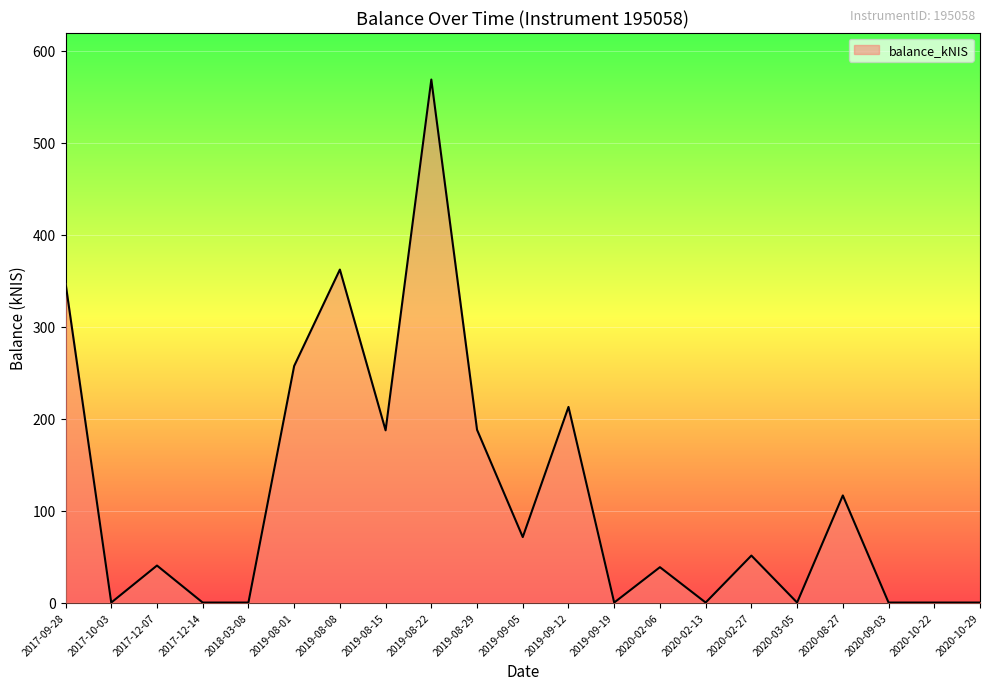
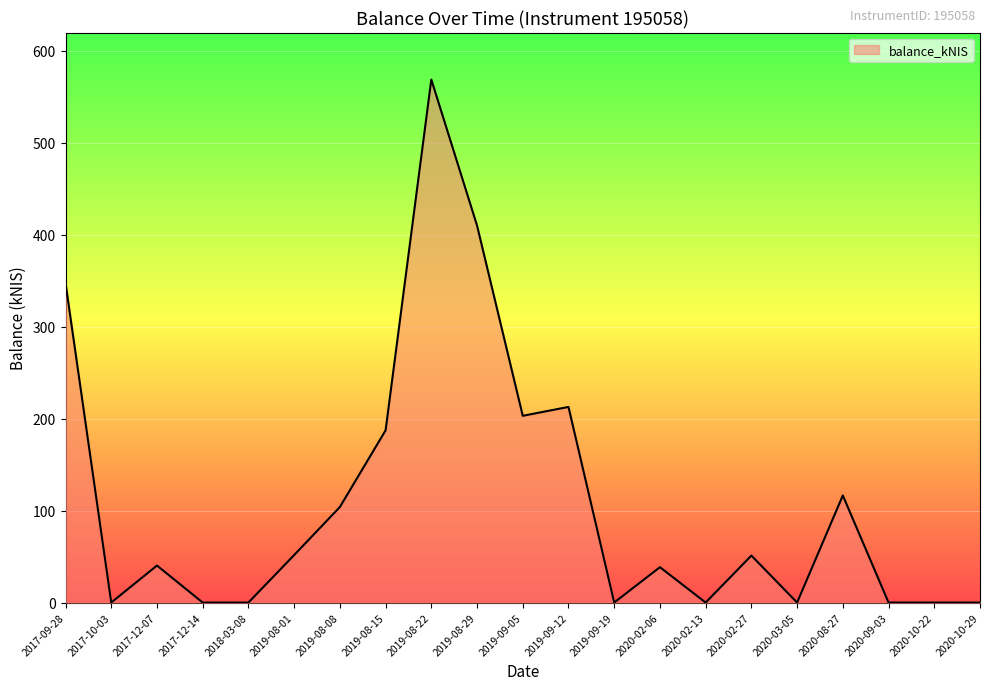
2019-08-01: 260 -> 50
2019-08-08: 360 -> 100
2019-08-29: 190 -> 410
2019-09-05: 70 -> 200
